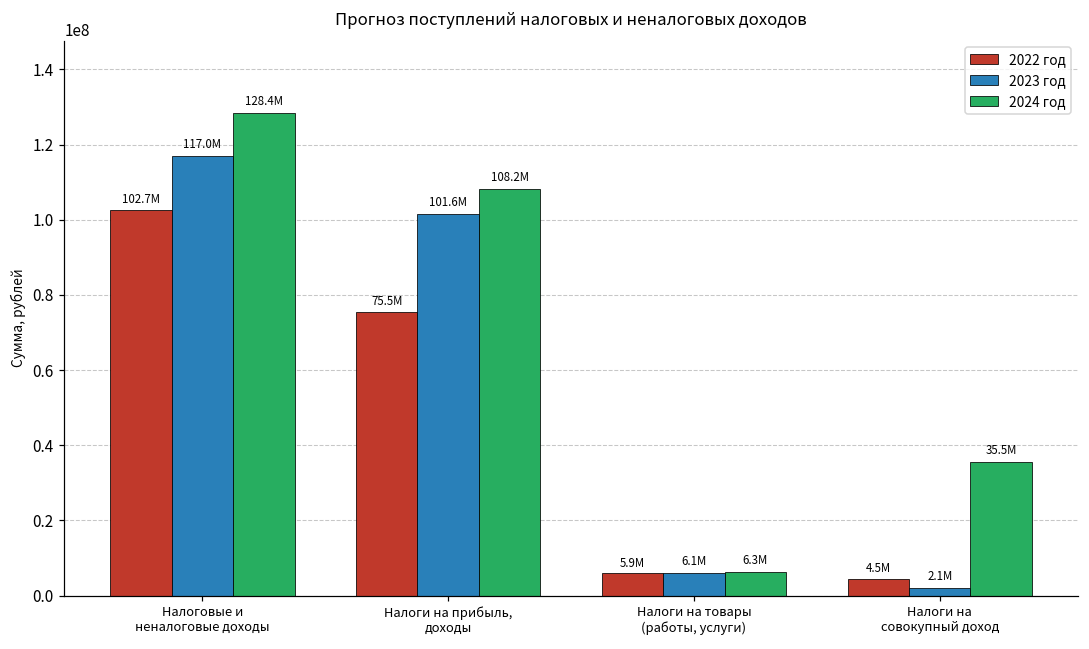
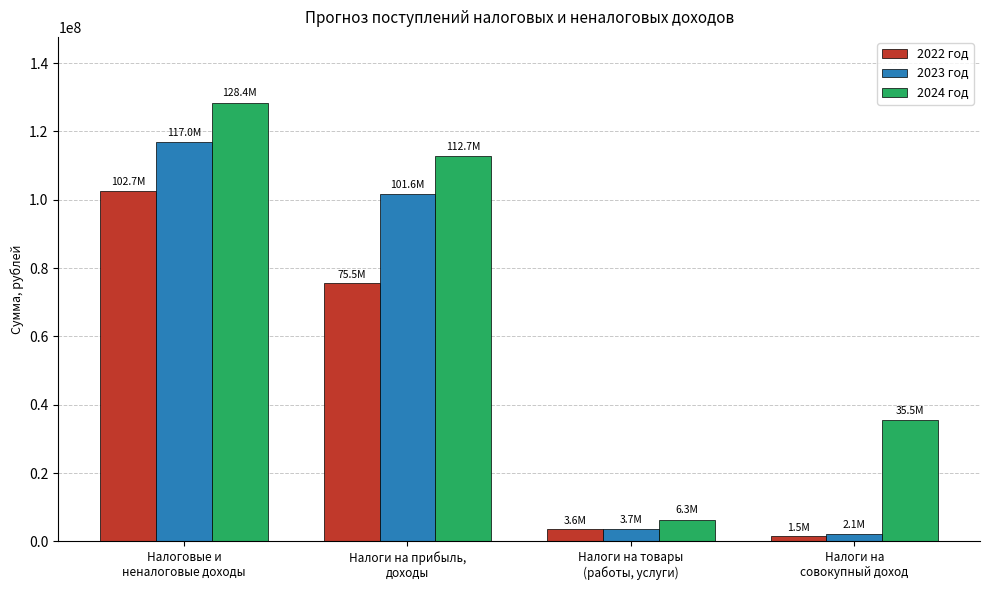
2024 год, Налоги на прибыль, доходы: 108.2M -> 112.7M
2022 год, Налоги на товары (работы, услуги): 5.9M -> 3.6M
2023 год, Налоги на товары (работы, услуги): 6.1M -> 3.7M
2022 год, Налоги на совокупный доход: 4.5M -> 1.5M
